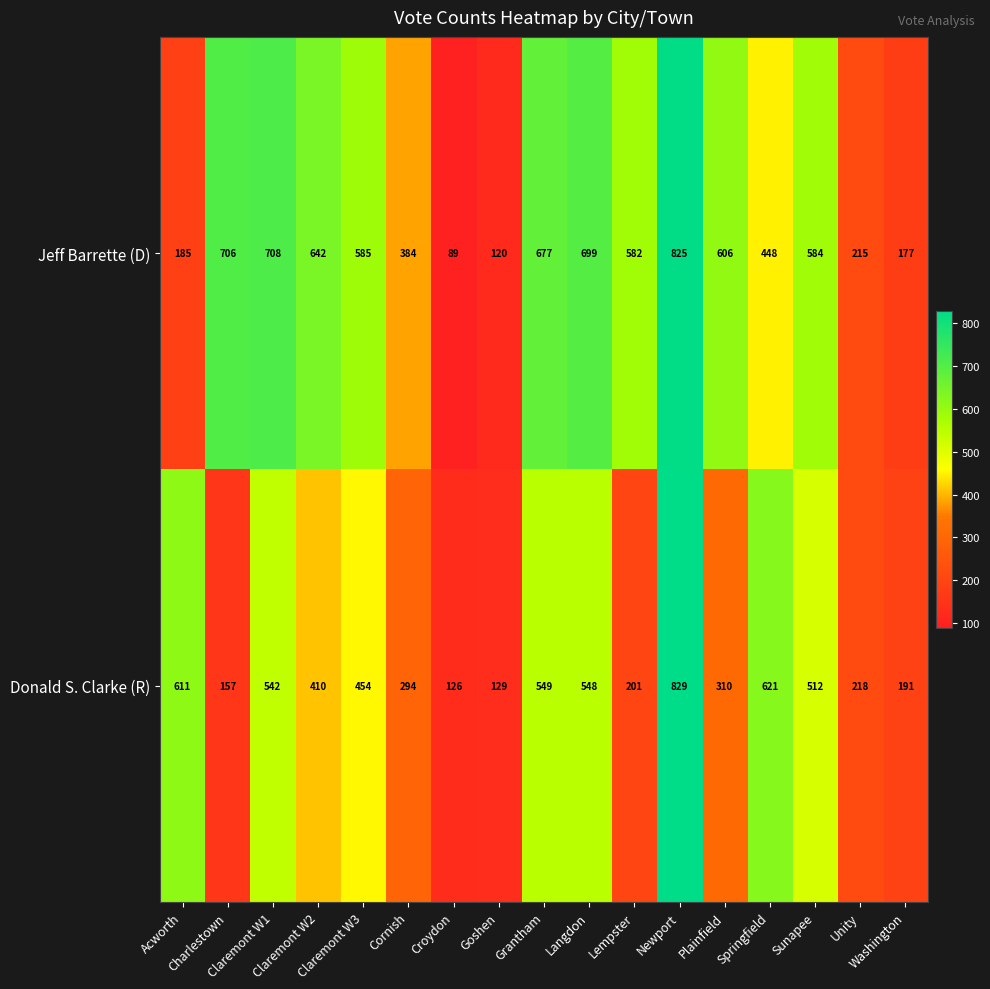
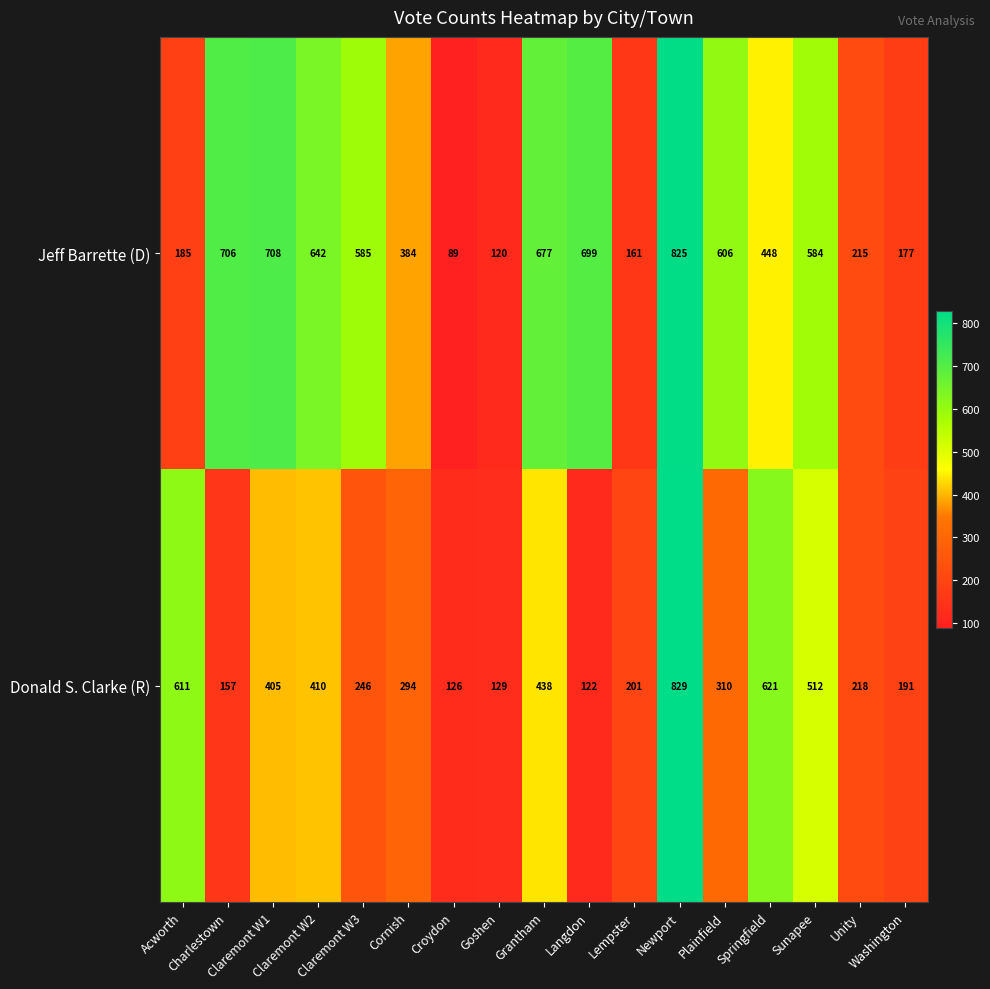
Jeff Barrette (D), Lempster: 582 -> 161
Donald S. Clarke (R), Claremont W1: 542 -> 405
Donald S. Clarke (R), Claremont W3: 454 -> 246
Donald S. Clarke (R), Grantham: 549 -> 438
Donald S. Clarke (R), Langdon: 548 -> 122
